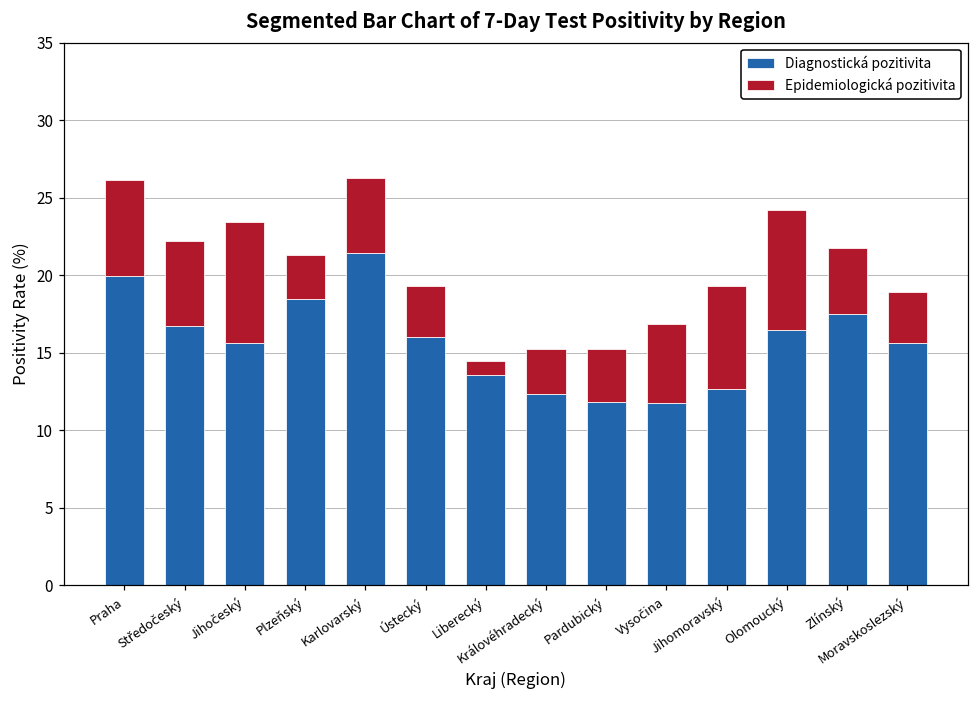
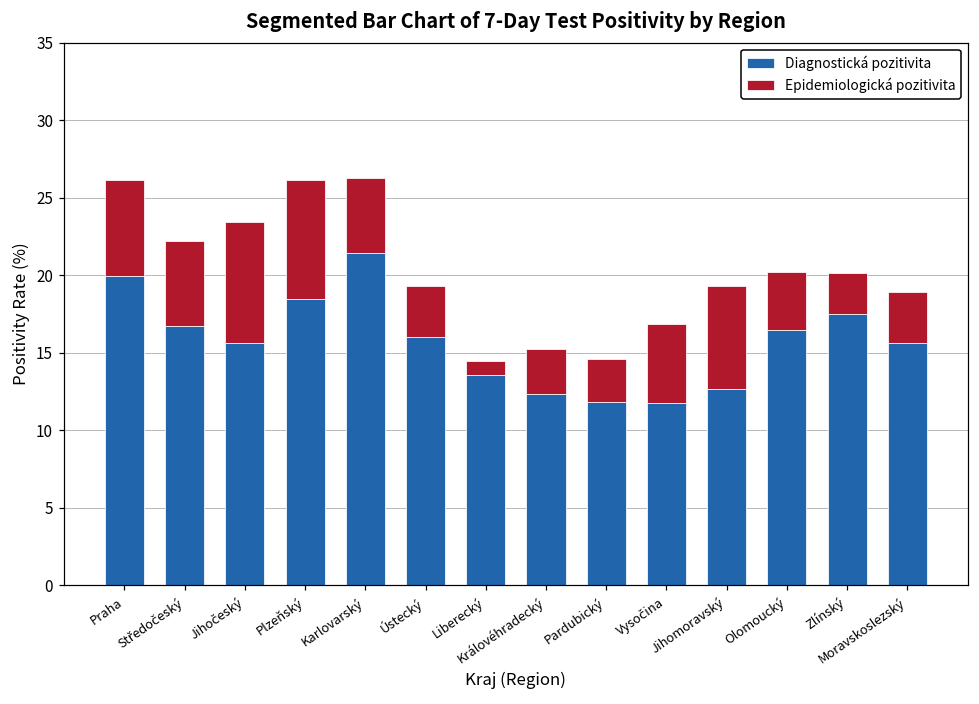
Epidemiologická pozitivita, Plzeňský: 2.9 -> 7.7
Epidemiologická pozitivita, Pardubický: 3.4 -> 2.8
Epidemiologická pozitivita, Olomoucký: 7.8 -> 3.8
Epidemiologická pozitivita, Zlínský: 4.3 -> 2.6
